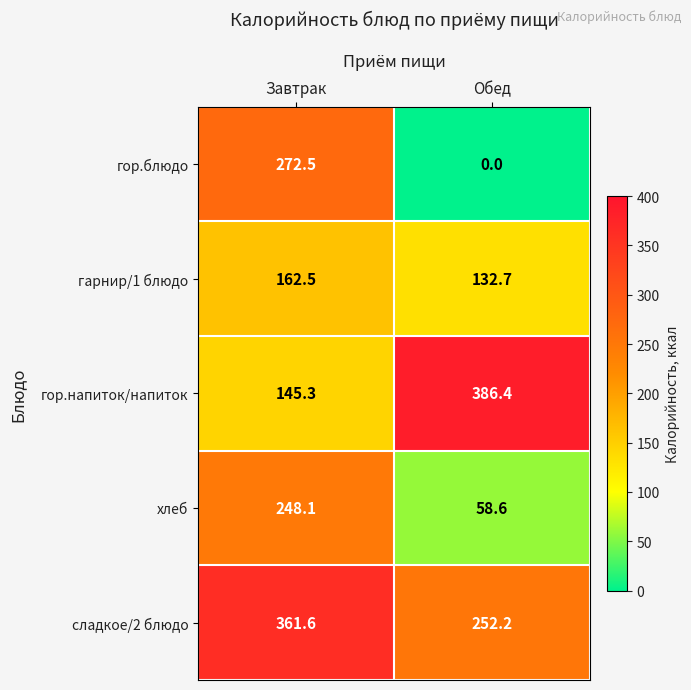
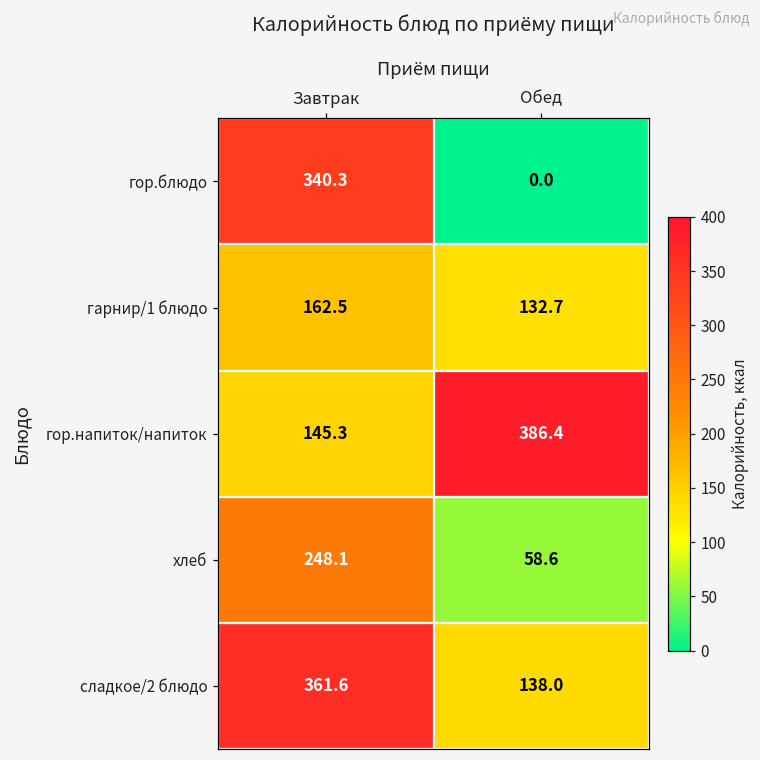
гор.блюдо, Завтрак: 272.5 -> 340.3
сладкое/2 блюдо, Обед: 252.2 -> 138.0
